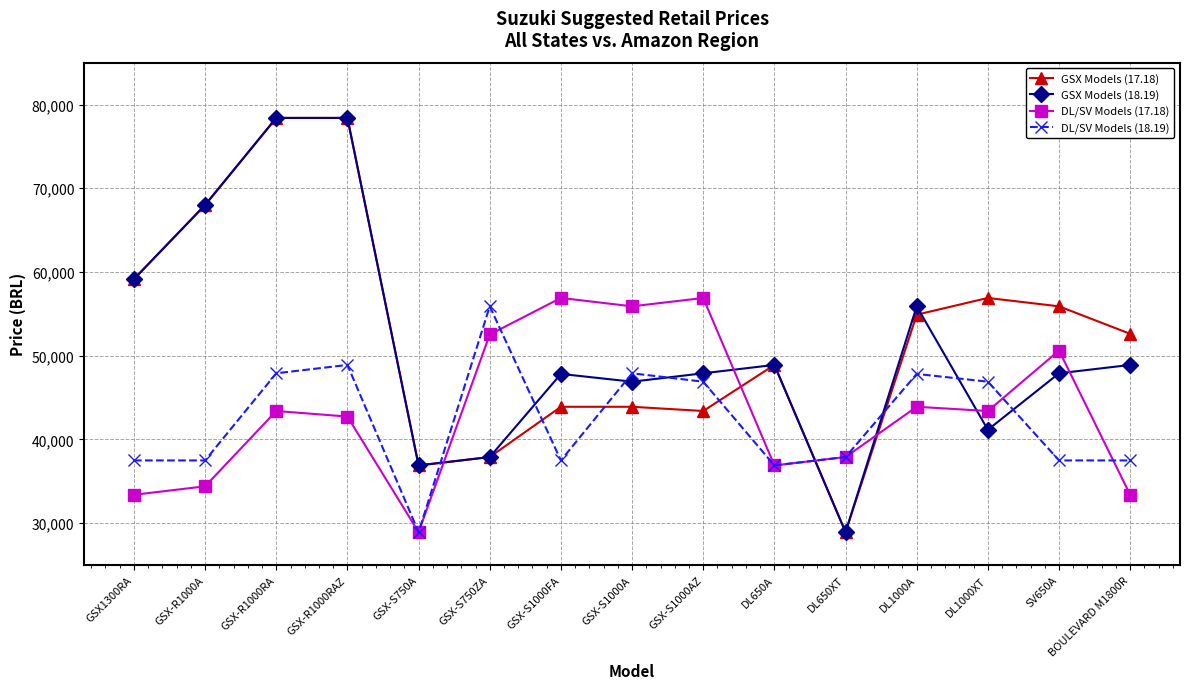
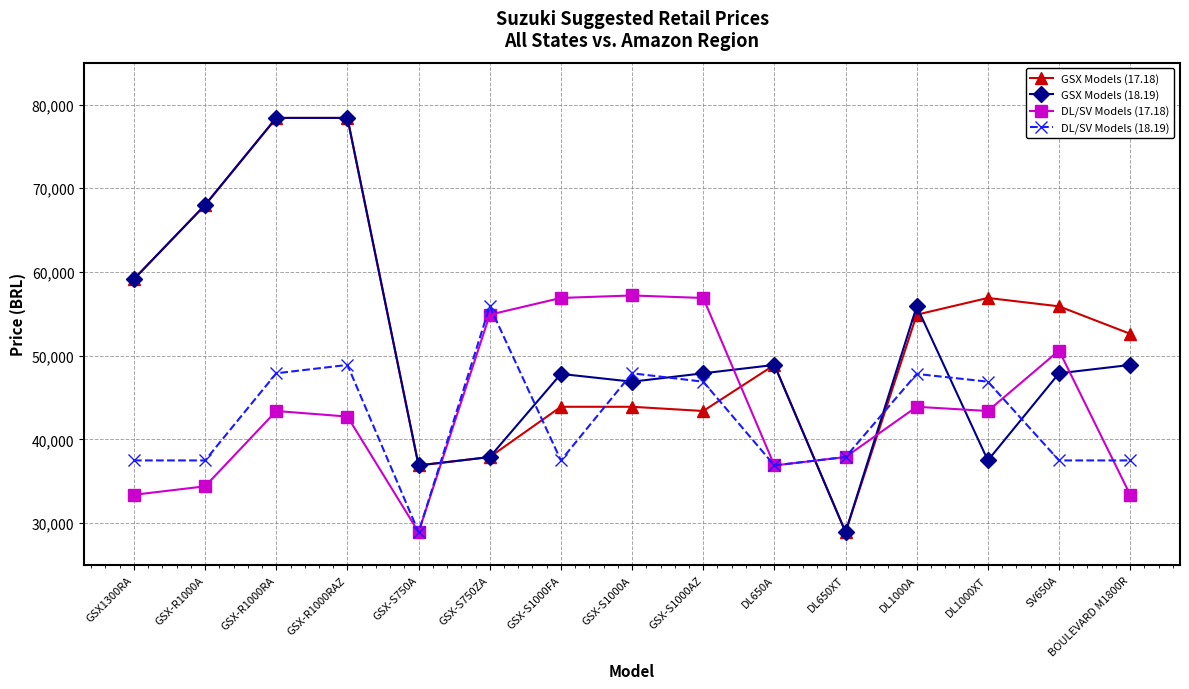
DL/SV Models (17.18), GSX-S750ZA: 53,000 -> 55,000
DL/SV Models (17.18), GSX-S1000A: 56,000 -> 57,000
GSX Models (18.19), DL1000XT: 41,000 -> 37,000
